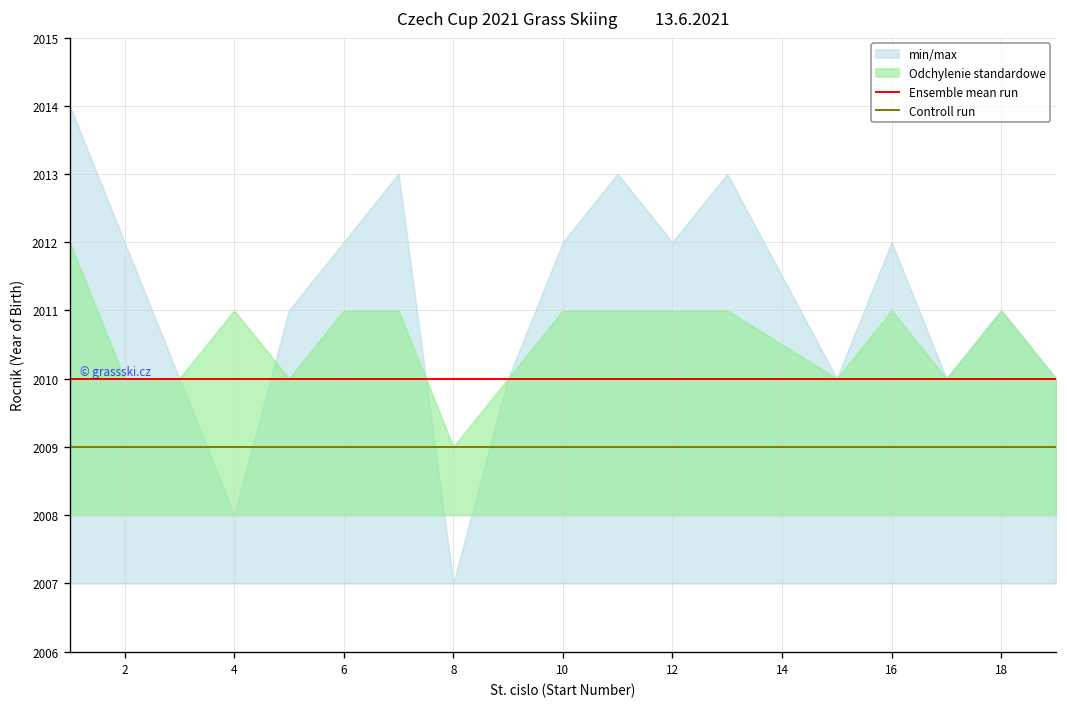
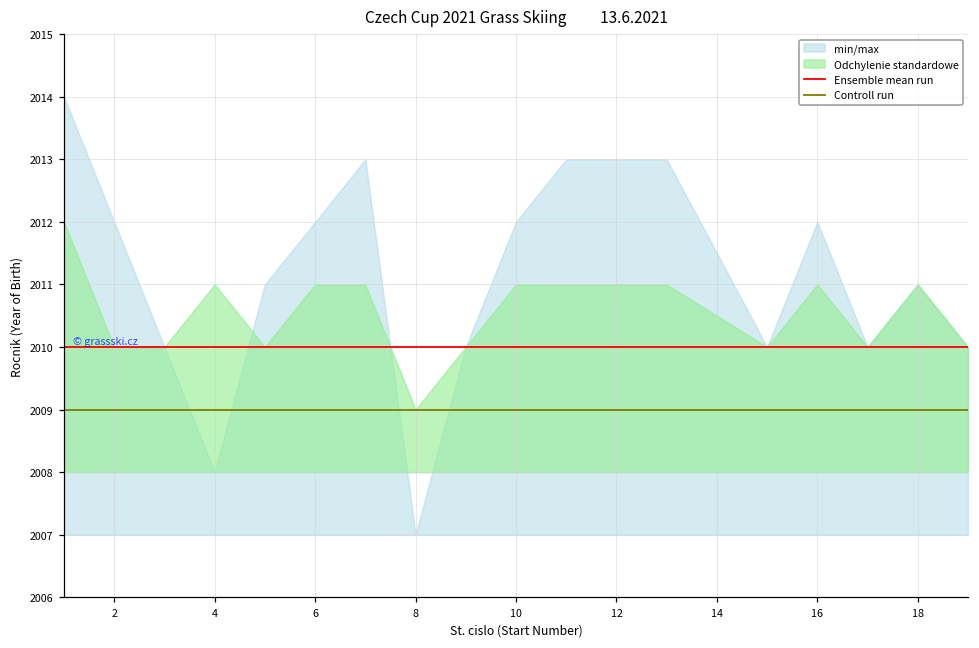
min/max, 12: 2012 -> 2013
